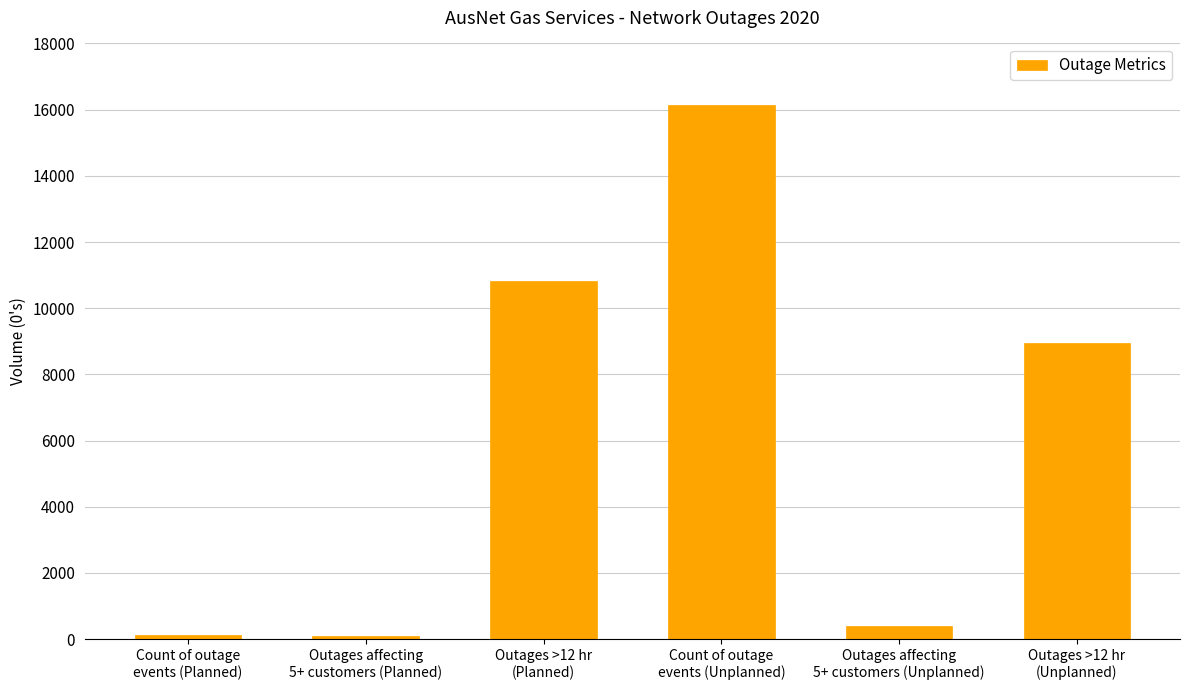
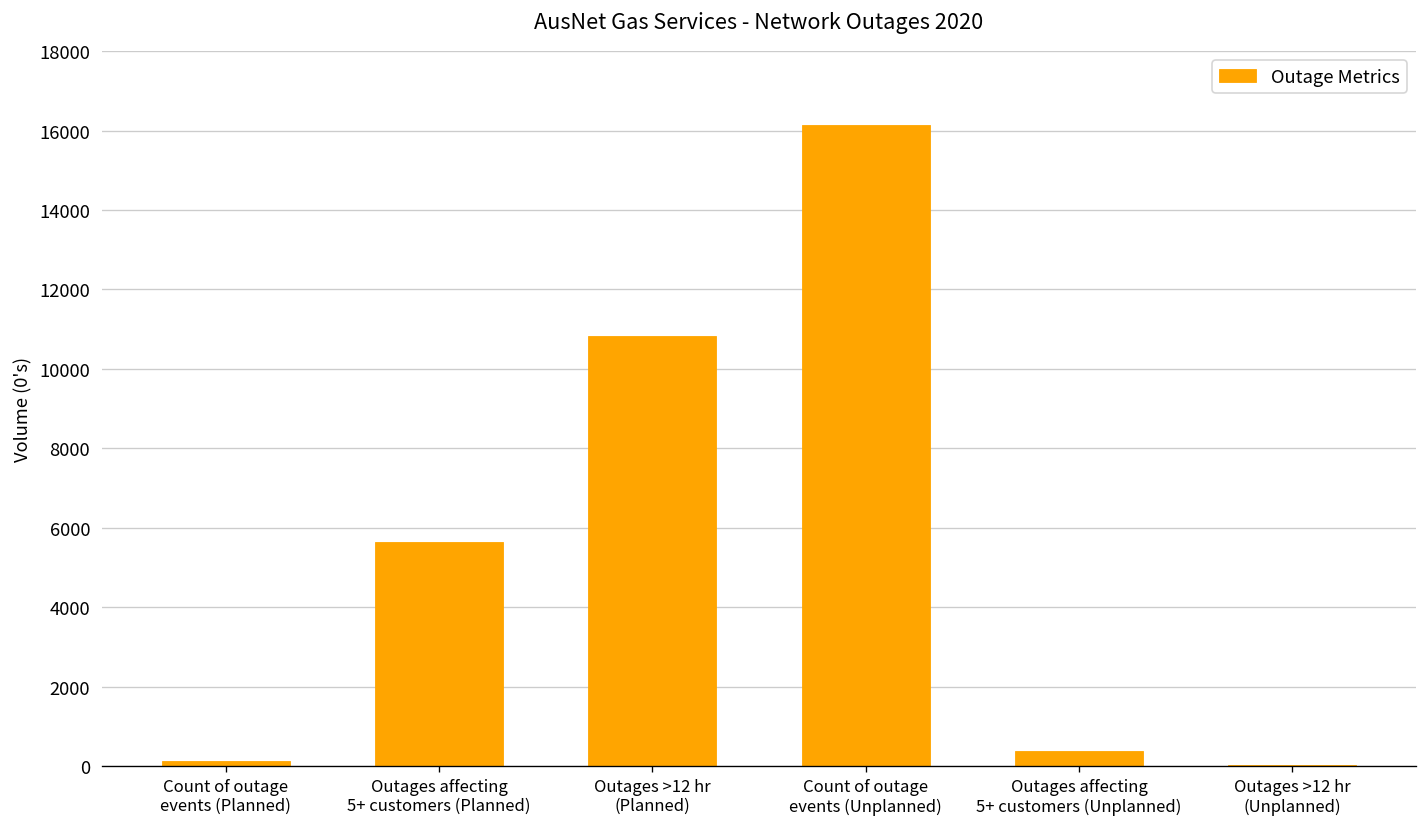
Outages affecting 5+ customers (Planned): 100 -> 5600
Outages >12 hr (Unplanned): 8900 -> 0
